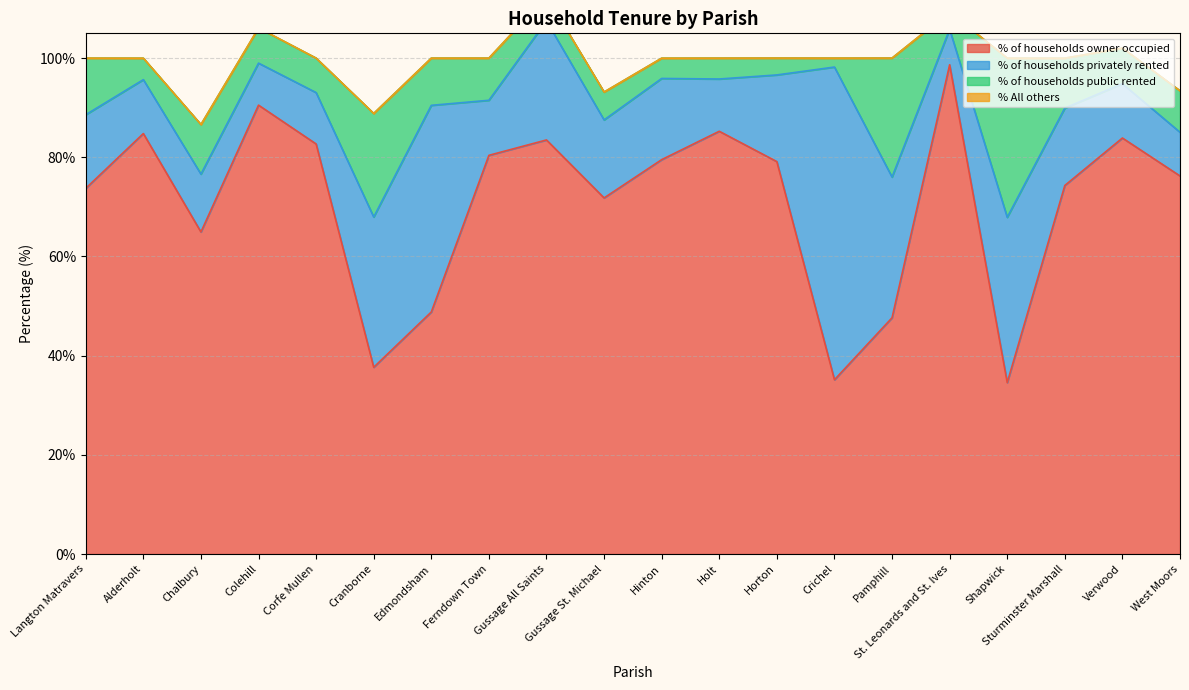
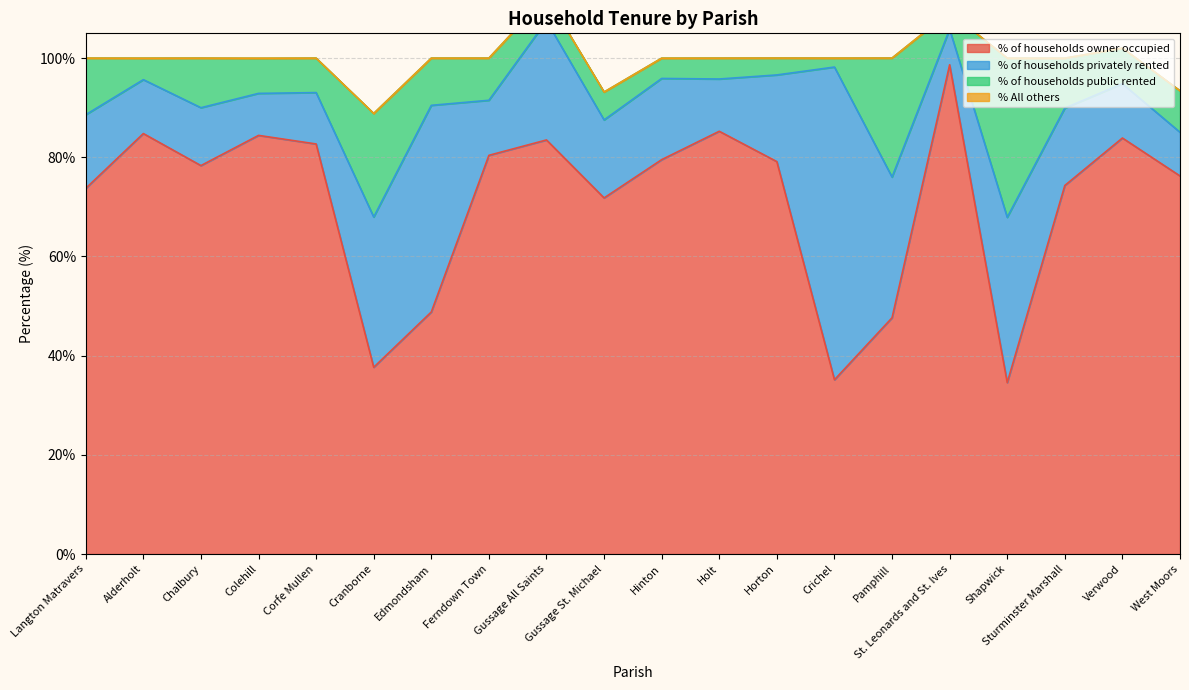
% of households owner occupied, Chalbury: 65% -> 78%
% of households owner occupied, Colehill: 91% -> 84%
